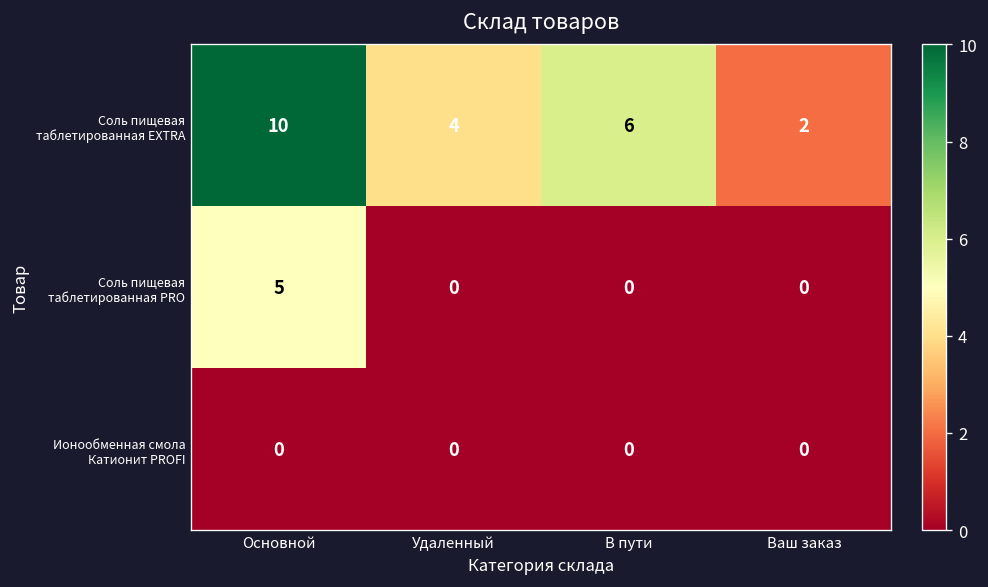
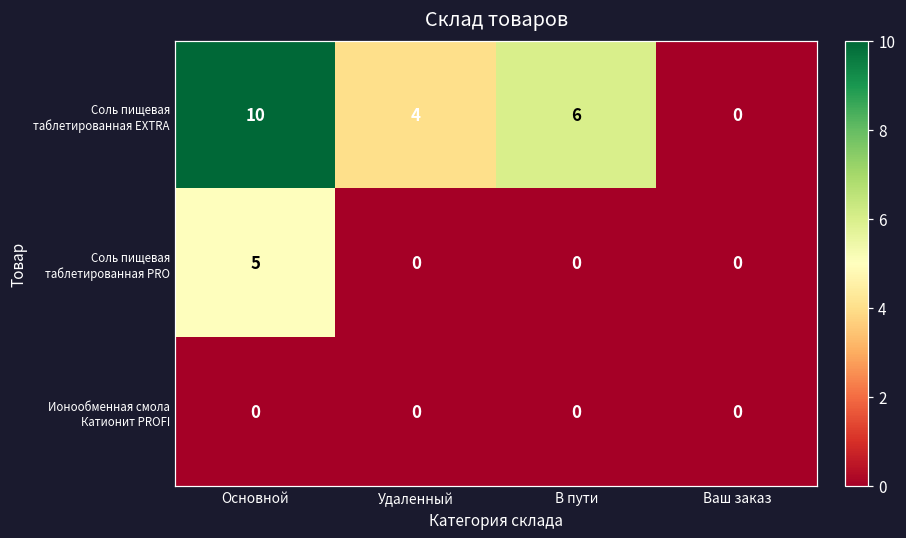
Соль пищевая таблетированная EXTRA, Ваш заказ: 2 -> 0
